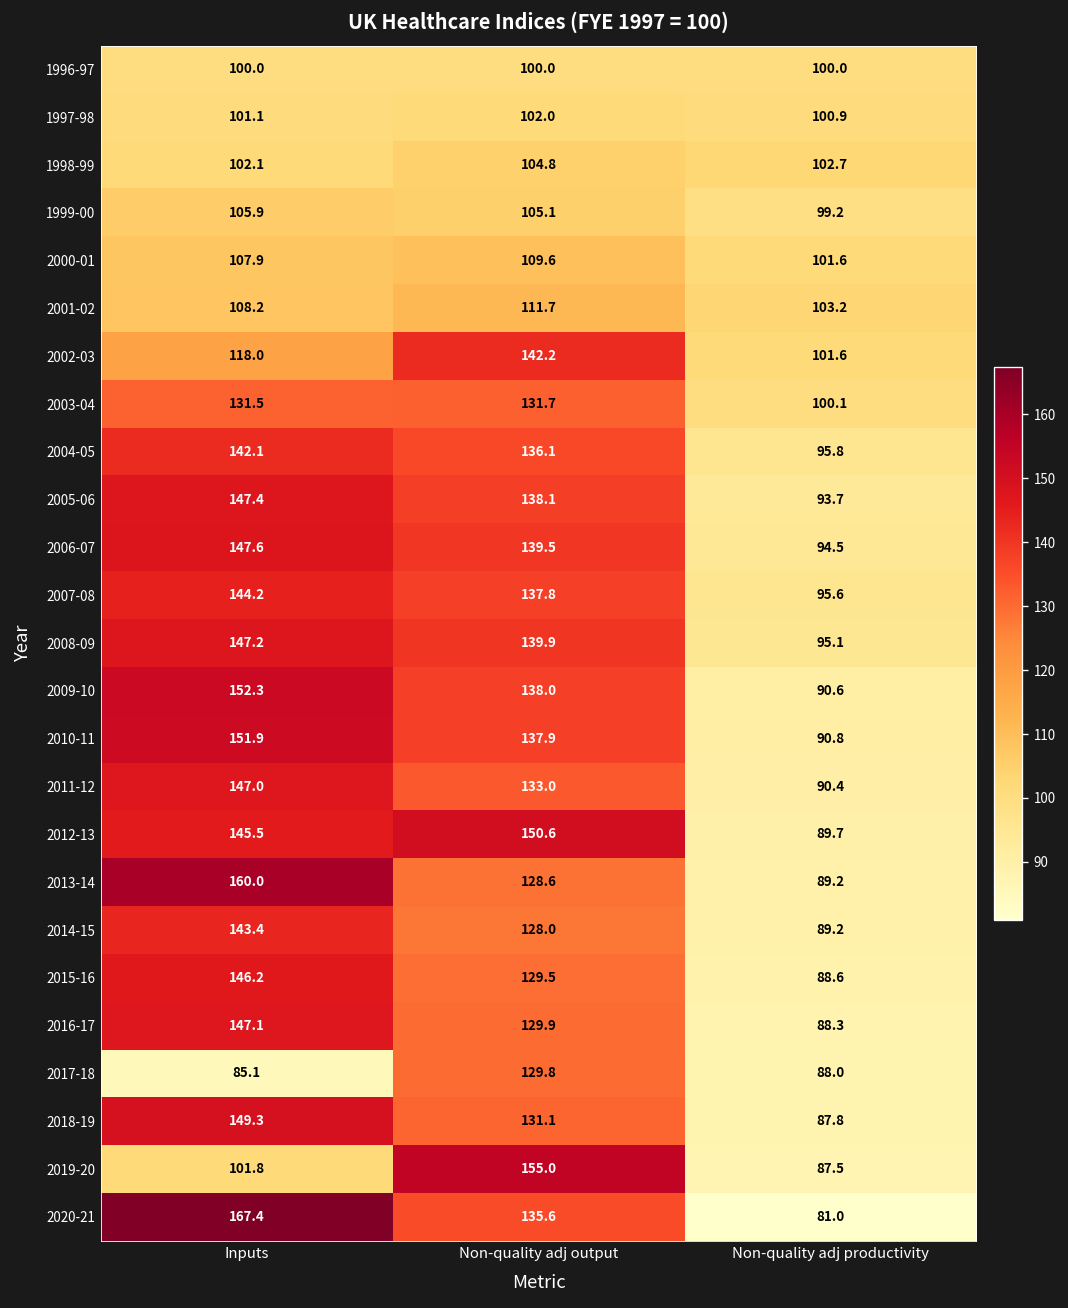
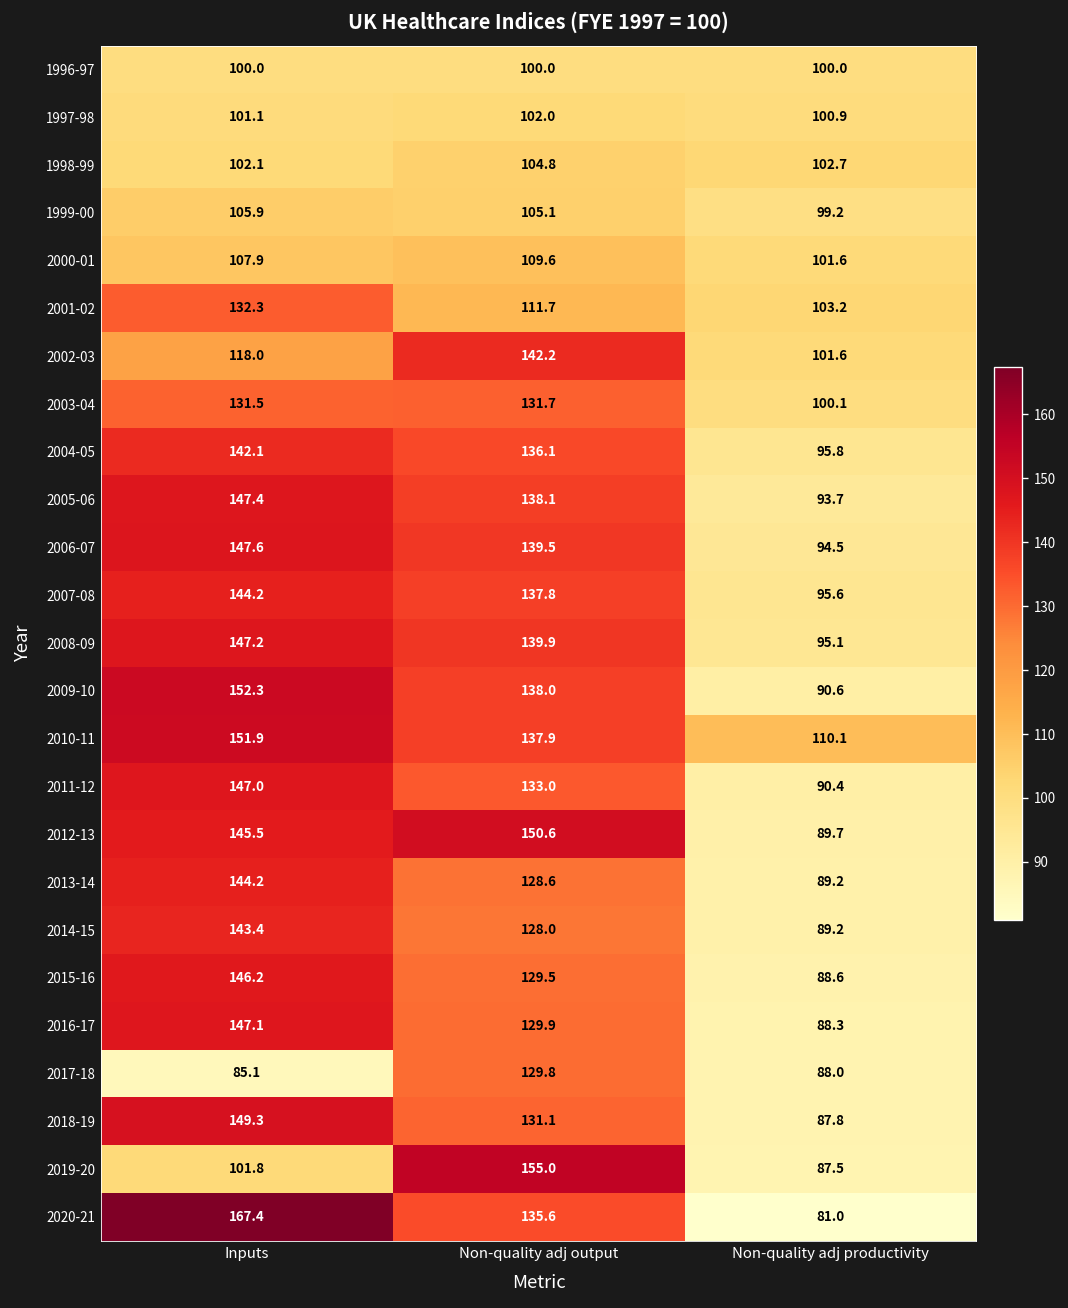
2001-02, Inputs: 108.2 -> 132.3
2010-11, Non-quality adj productivity: 90.8 -> 110.1
2013-14, Inputs: 160.0 -> 144.2
